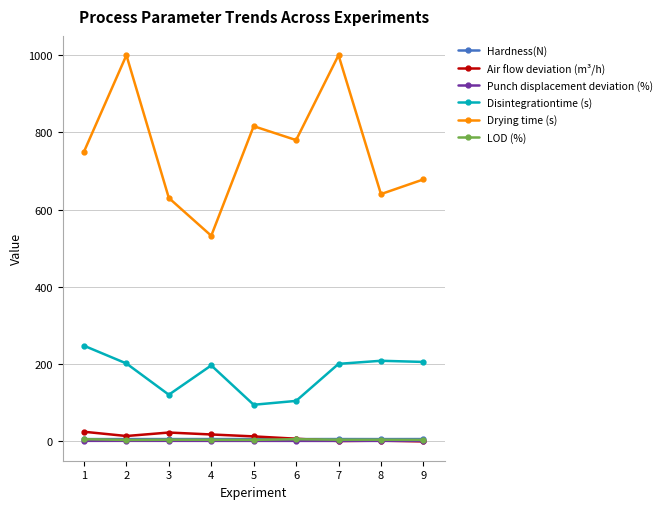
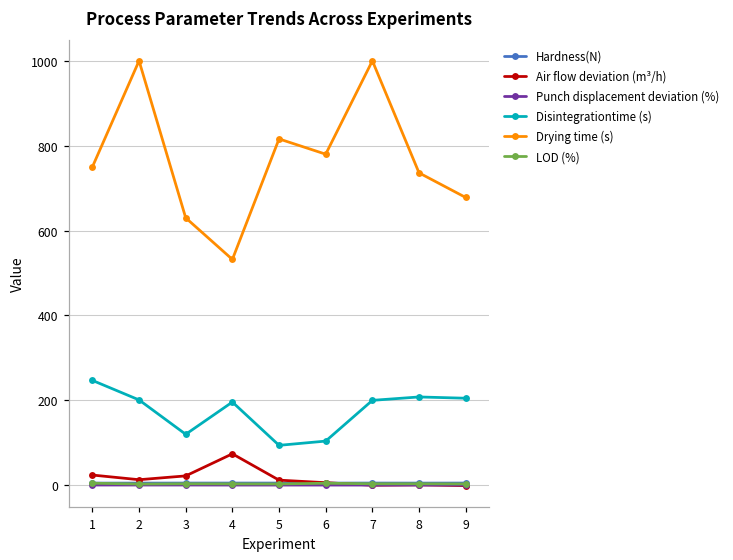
Air flow deviation (m³/h), 4: 20 -> 70
Drying time (s), 8: 640 -> 740
